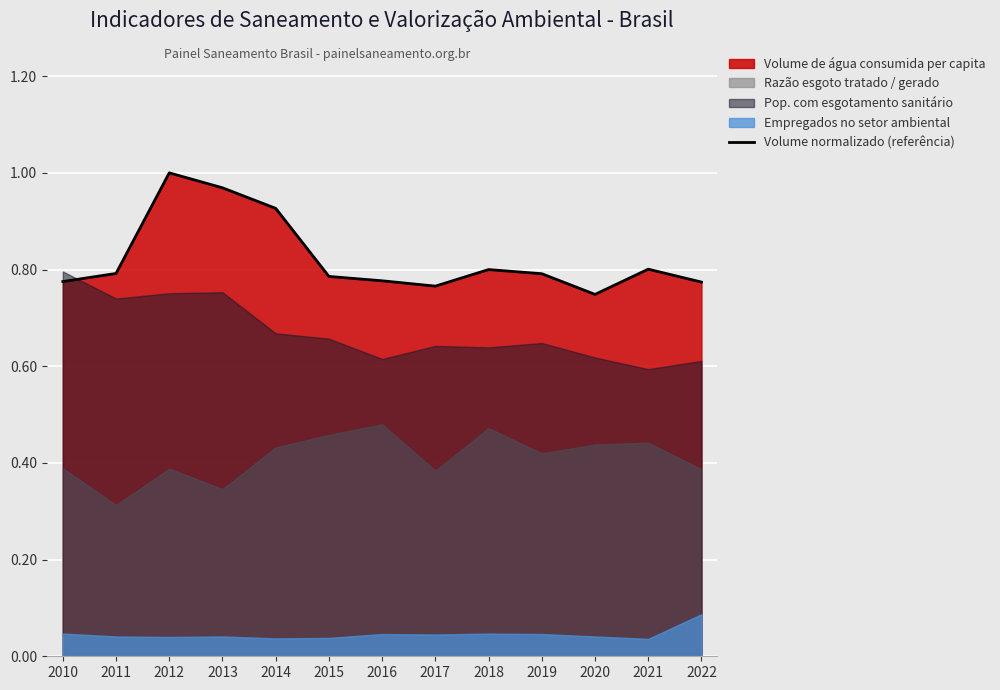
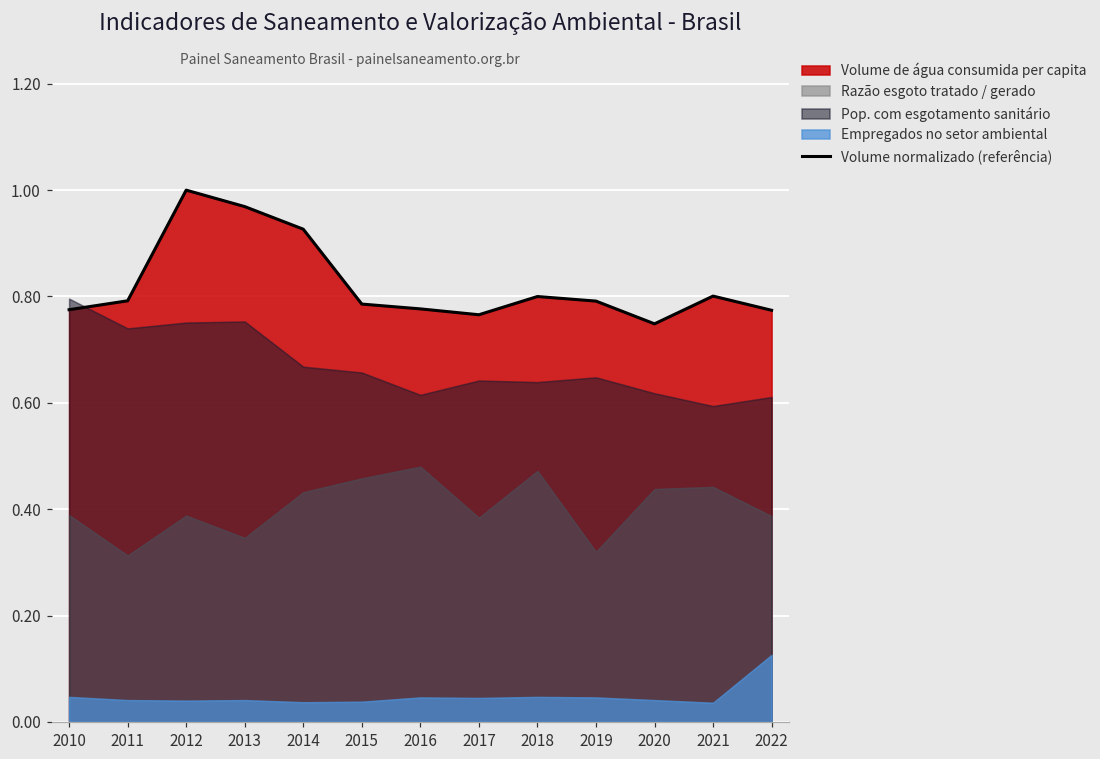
Razão esgoto tratado / gerado, 2019: 0.42 -> 0.32
Empregados no setor ambiental, 2022: 0.09 -> 0.13
